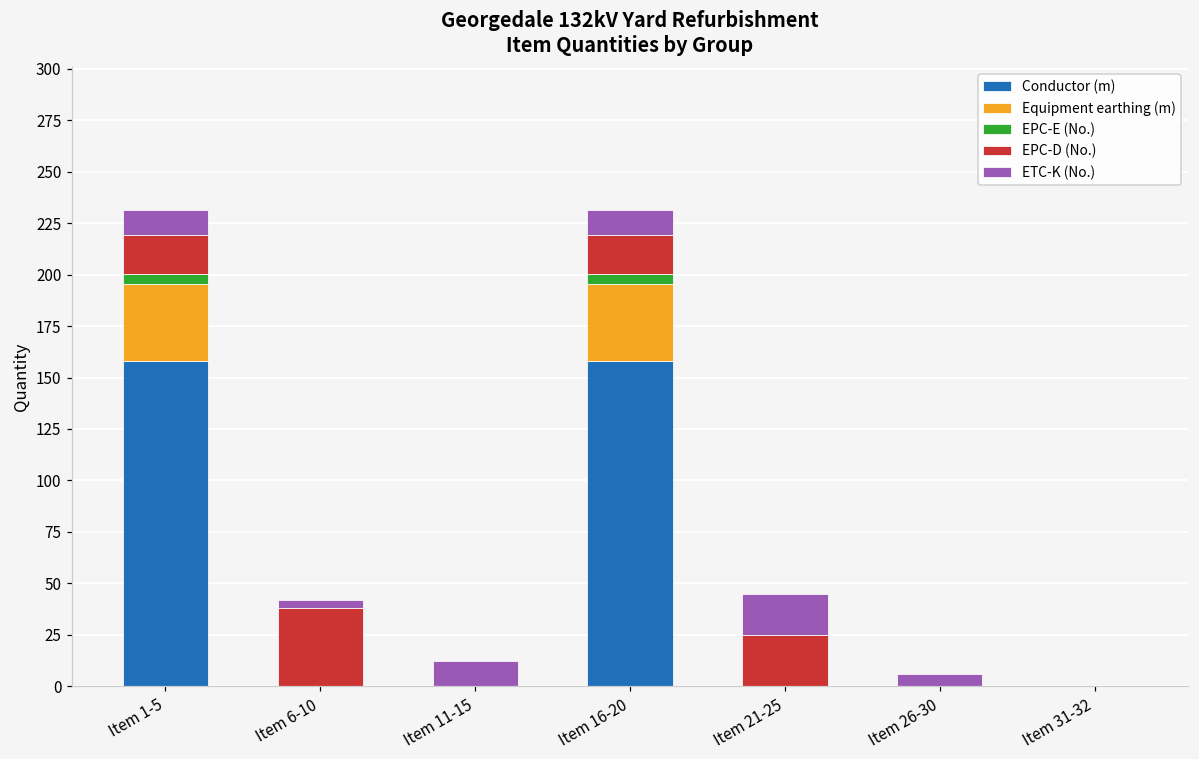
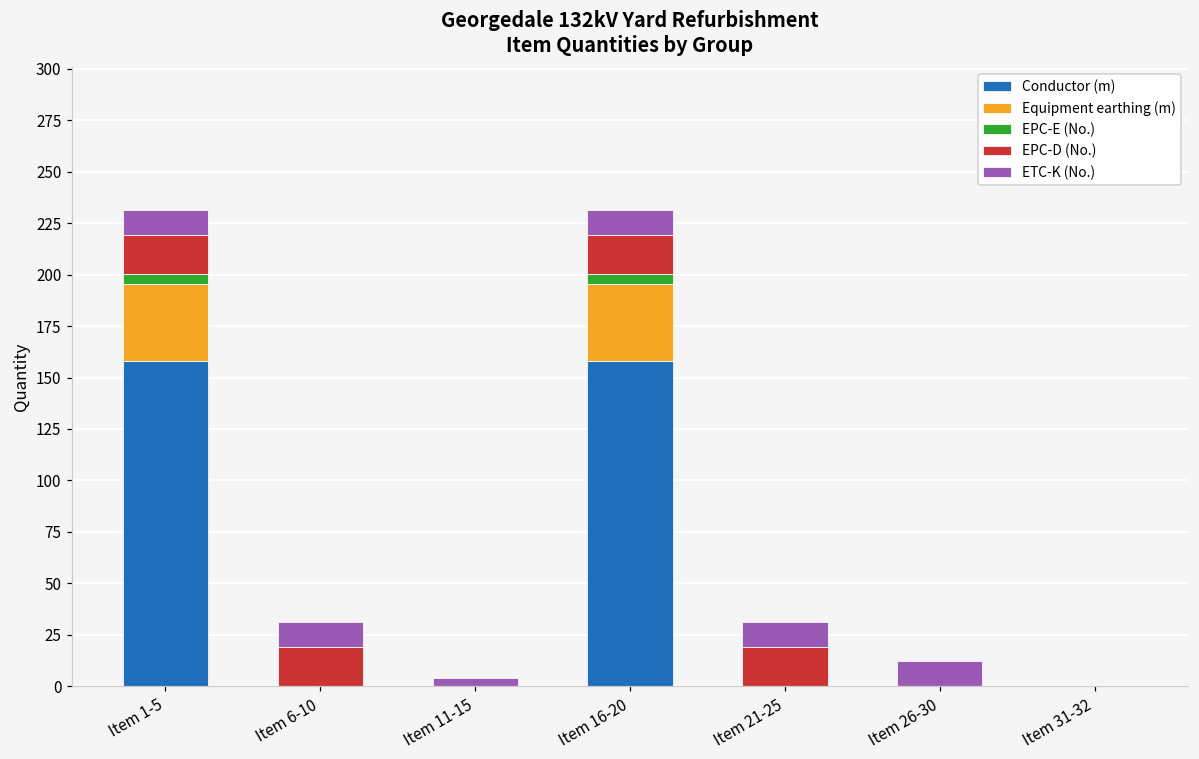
EPC-D (No.), Item 6-10: 38 -> 19
ETC-K (No.), Item 6-10: 4 -> 12
ETC-K (No.), Item 11-15: 12 -> 4
EPC-D (No.), Item 21-25: 25 -> 19
ETC-K (No.), Item 21-25: 20 -> 12
ETC-K (No.), Item 26-30: 6 -> 12
